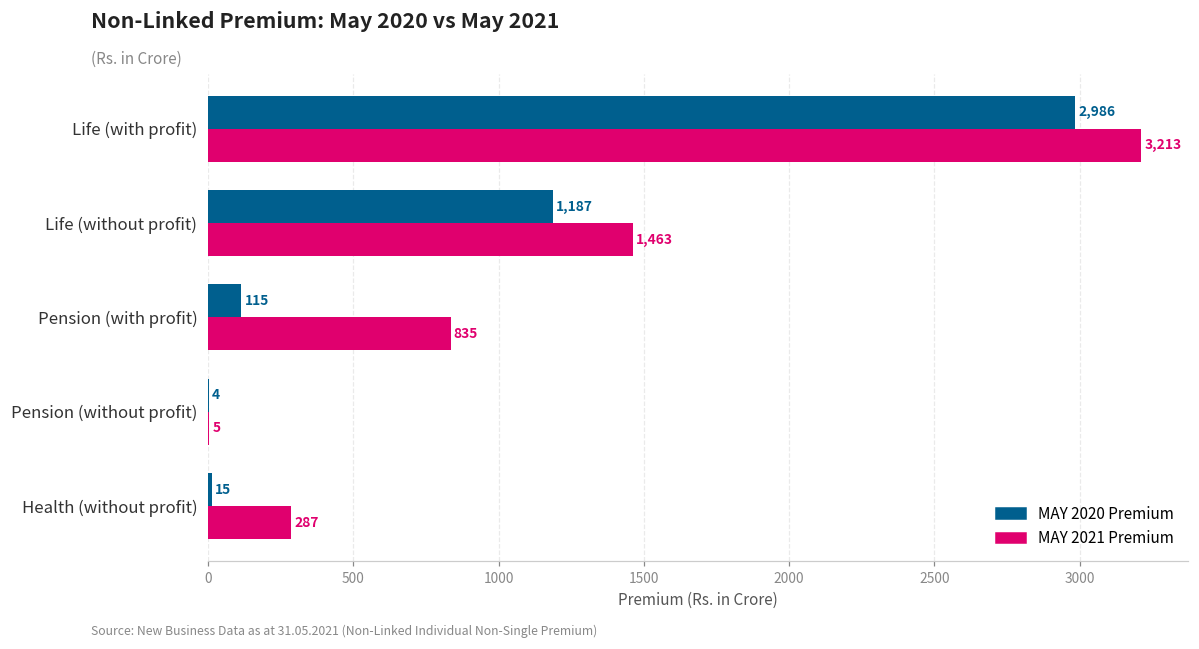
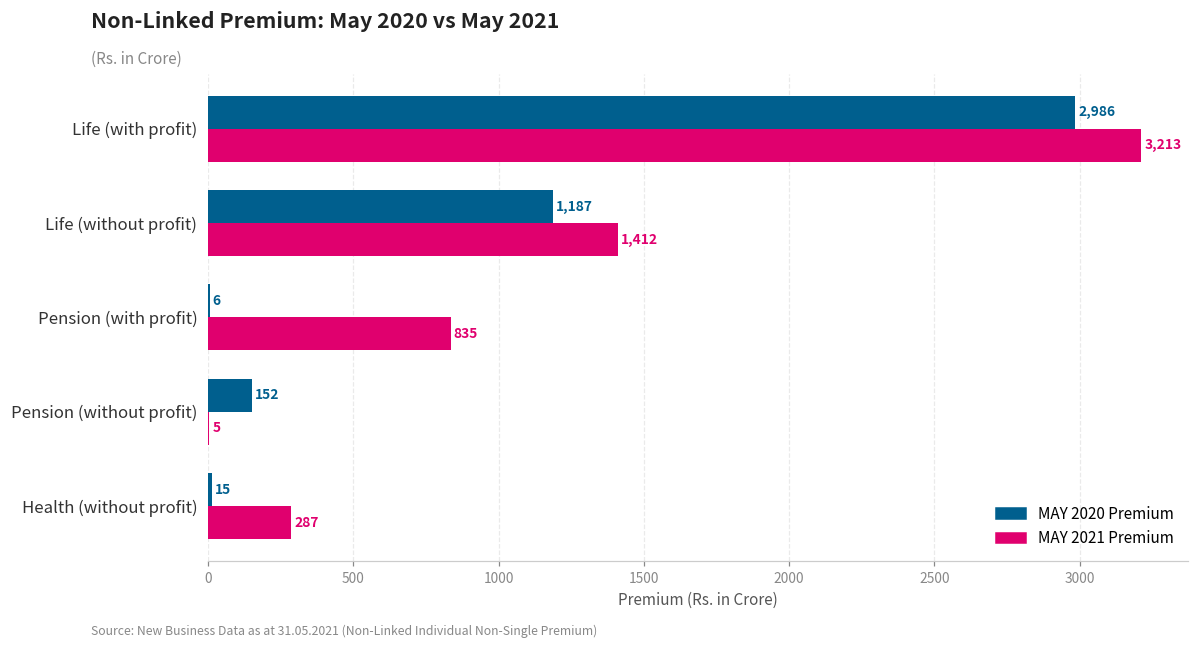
MAY 2021 Premium, Life (without profit): 1,463 -> 1,412
MAY 2020 Premium, Pension (with profit): 115 -> 6
MAY 2020 Premium, Pension (without profit): 4 -> 152
